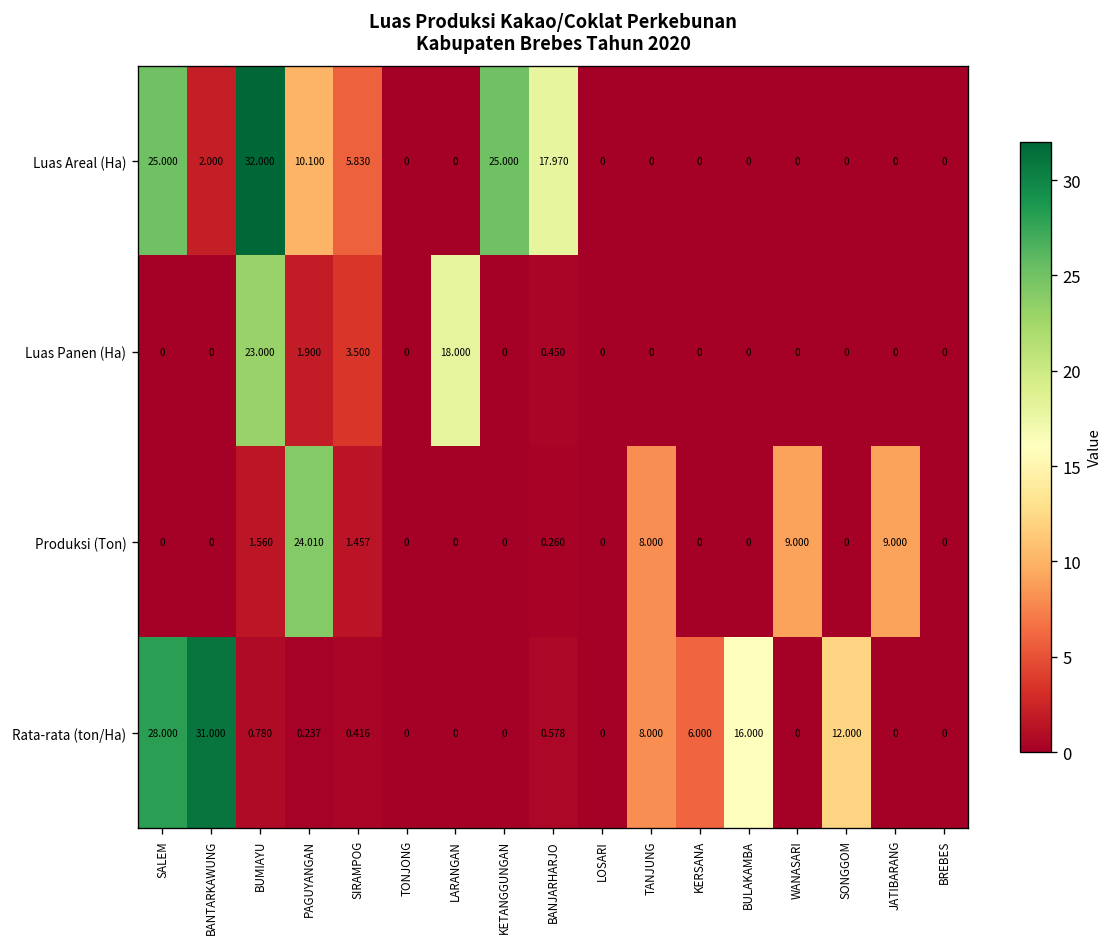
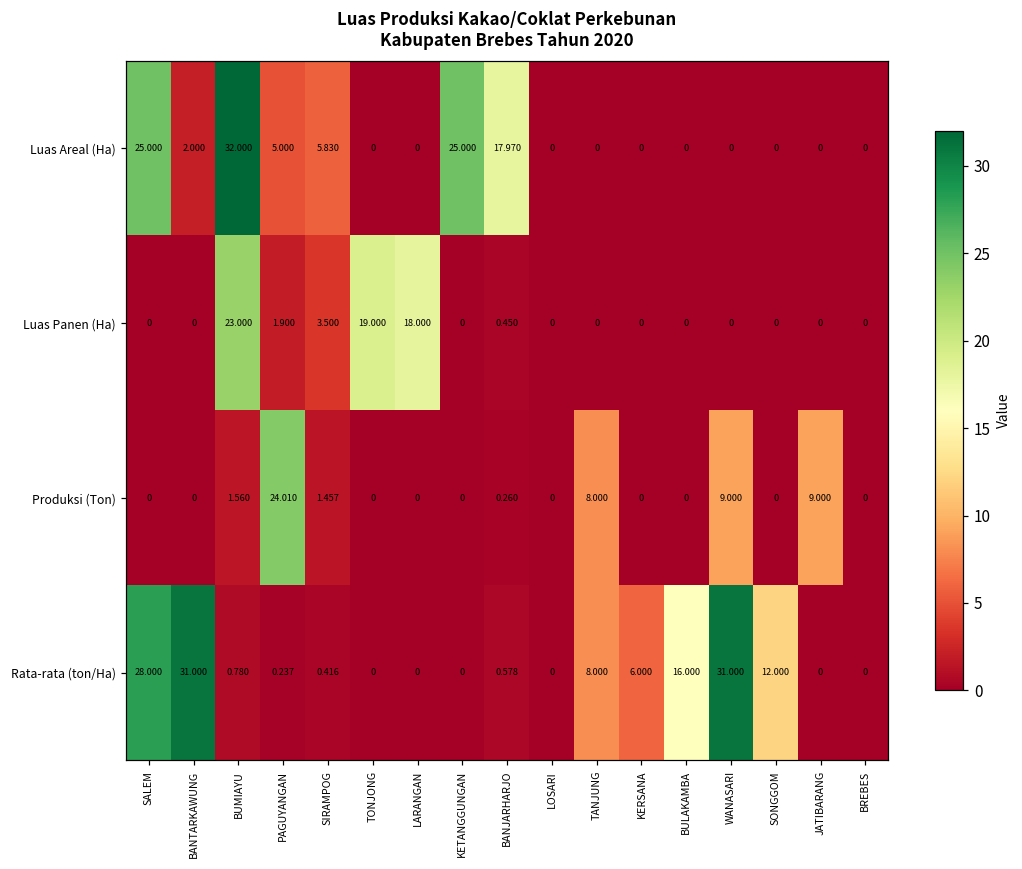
Luas Areal (Ha), PAGUYANGAN: 10.100 -> 5.000
Luas Panen (Ha), TONJONG: 0 -> 19.000
Rata-rata (ton/Ha), WANASARI: 0 -> 31.000
